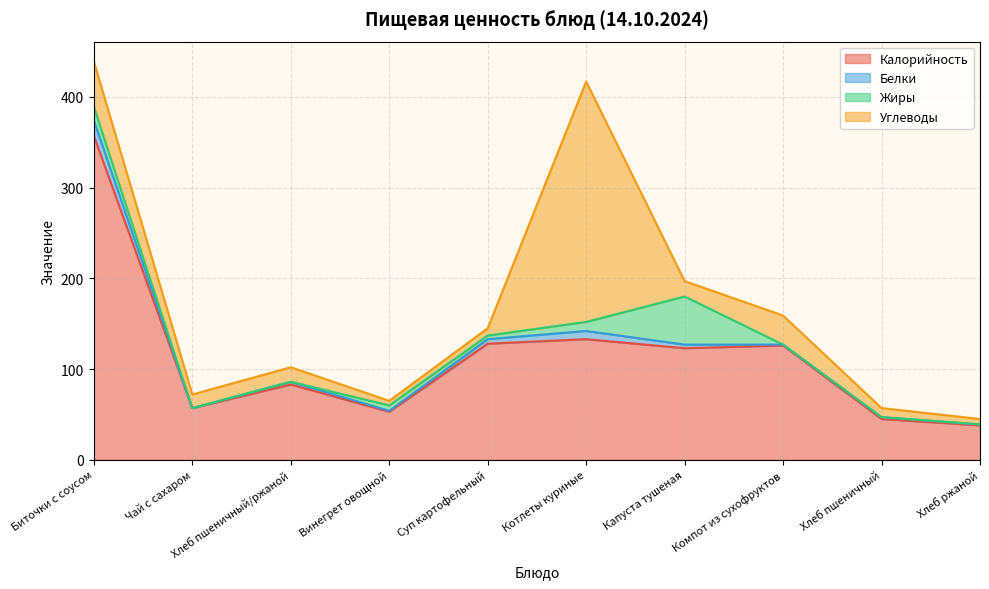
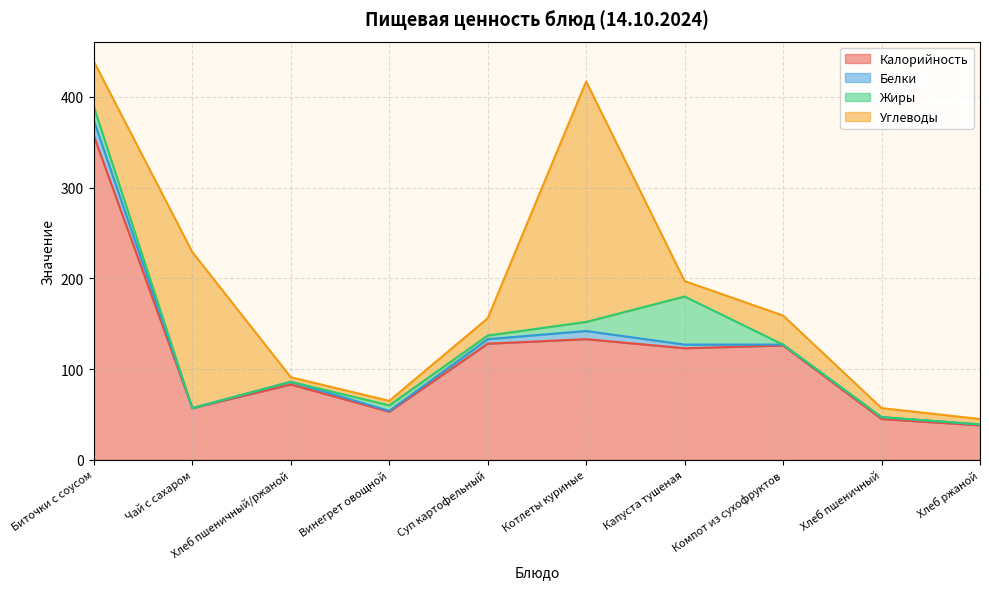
Углеводы, Чай с сахаром: 20 -> 170
Углеводы, Хлеб пшеничный/ржаной: 20 -> 10
Углеводы, Суп картофельный: 10 -> 20
